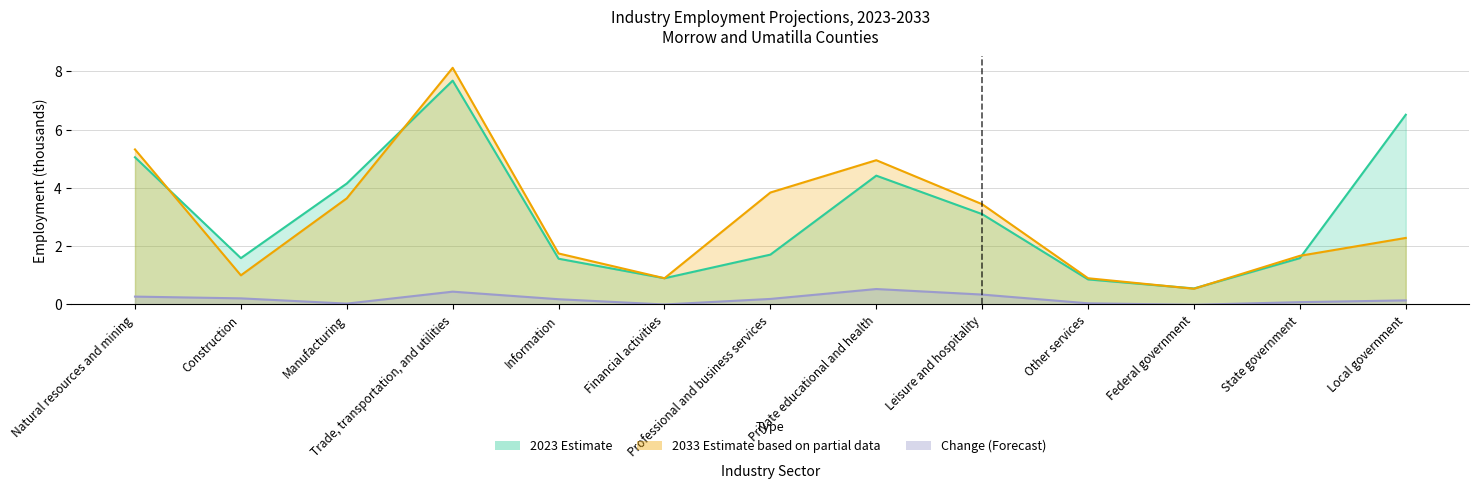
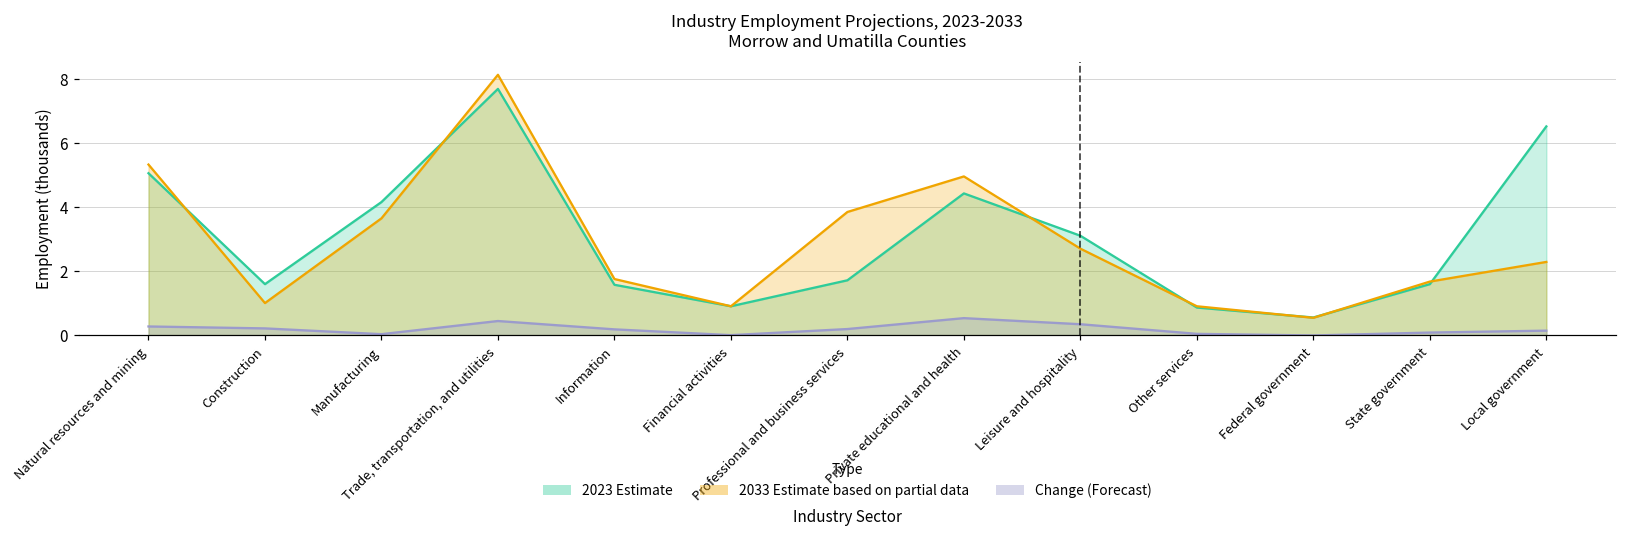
2033 Estimate based on partial data, Leisure and hospitality: 3.4 -> 2.7
